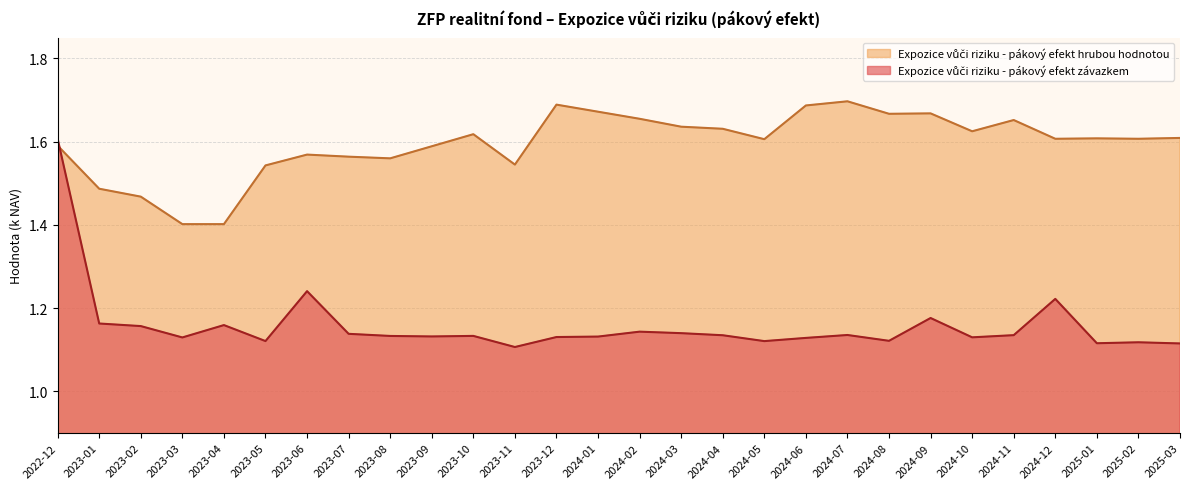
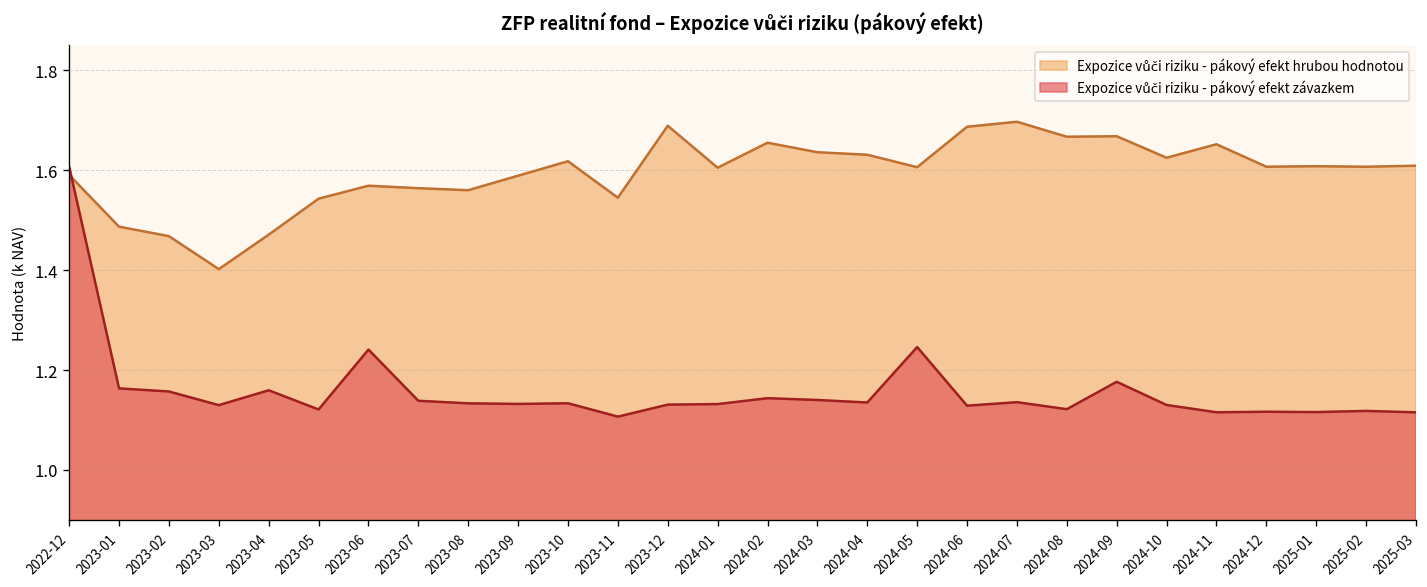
Expozice vůči riziku - pákový efekt hrubou hodnotou, 2023-04: 1.40 -> 1.47
Expozice vůči riziku - pákový efekt hrubou hodnotou, 2024-01: 1.67 -> 1.61
Expozice vůči riziku - pákový efekt závazkem, 2024-05: 1.12 -> 1.25
Expozice vůči riziku - pákový efekt závazkem, 2024-11: 1.14 -> 1.12
Expozice vůči riziku - pákový efekt závazkem, 2024-12: 1.22 -> 1.12
